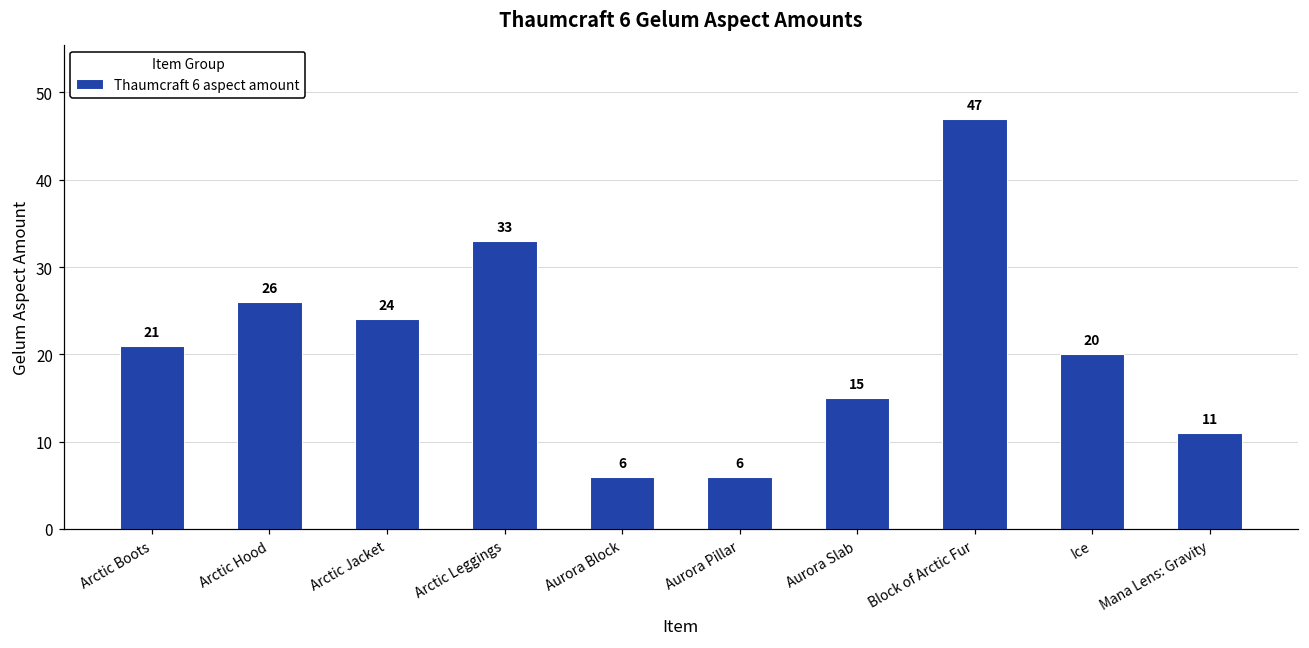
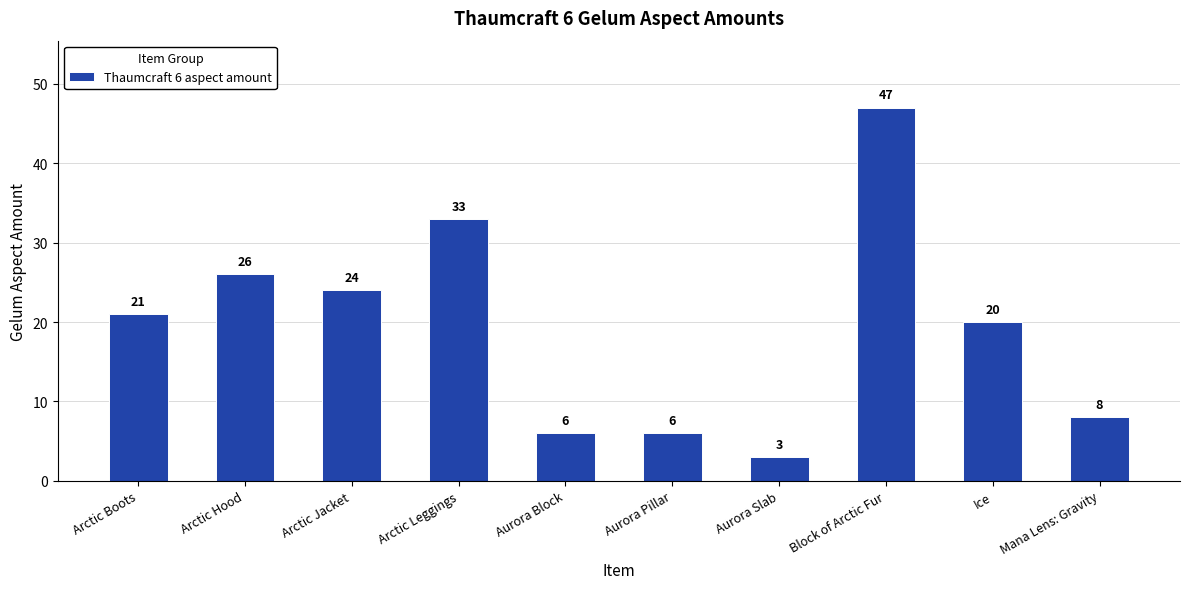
Aurora Slab: 15 -> 3
Mana Lens: Gravity: 11 -> 8
